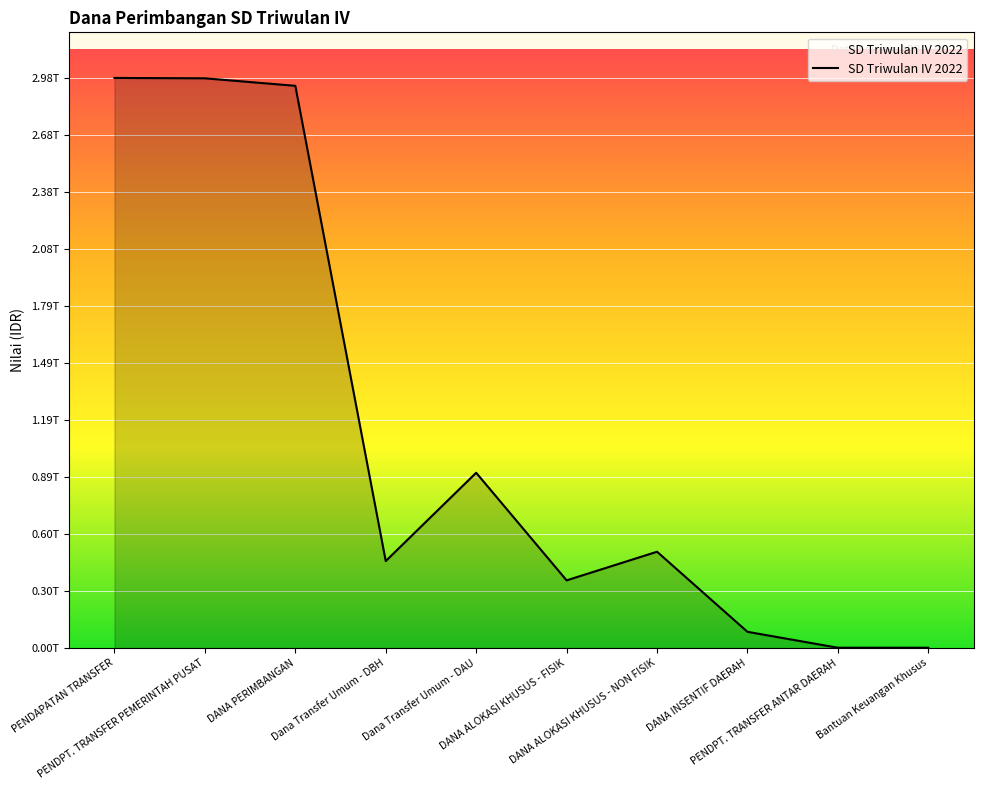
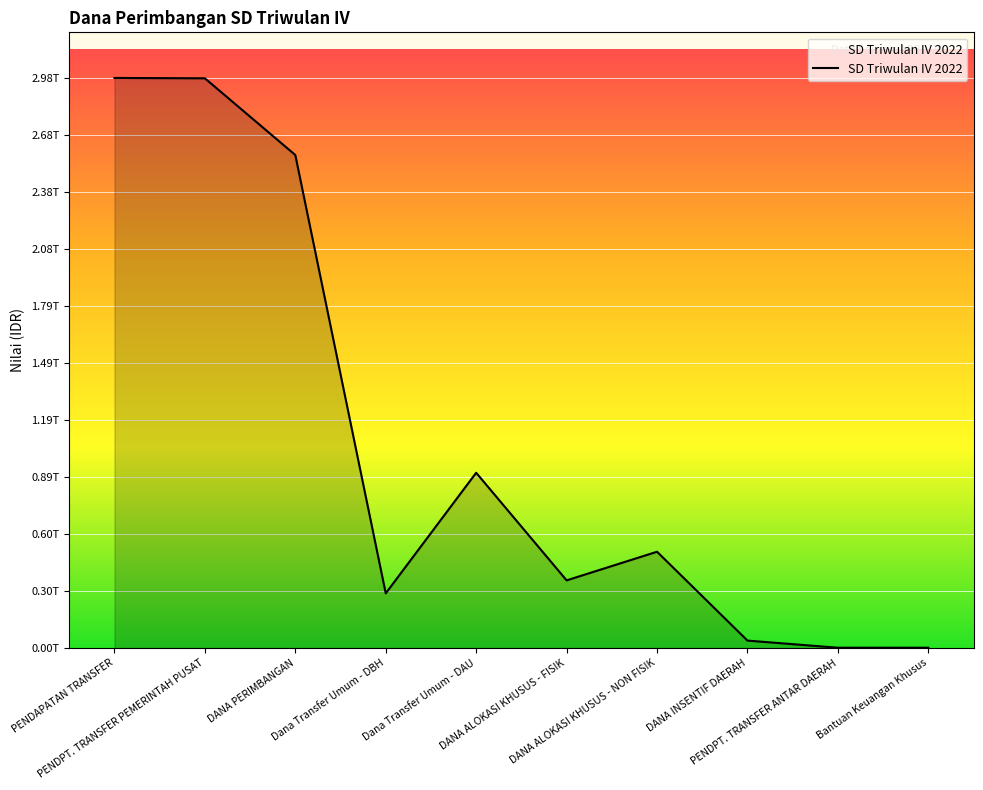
DANA PERIMBANGAN: 2.94T -> 2.58T
Dana Transfer Umum - DBH: 0.45T -> 0.29T
DANA INSENTIF DAERAH: 0.08T -> 0.04T
